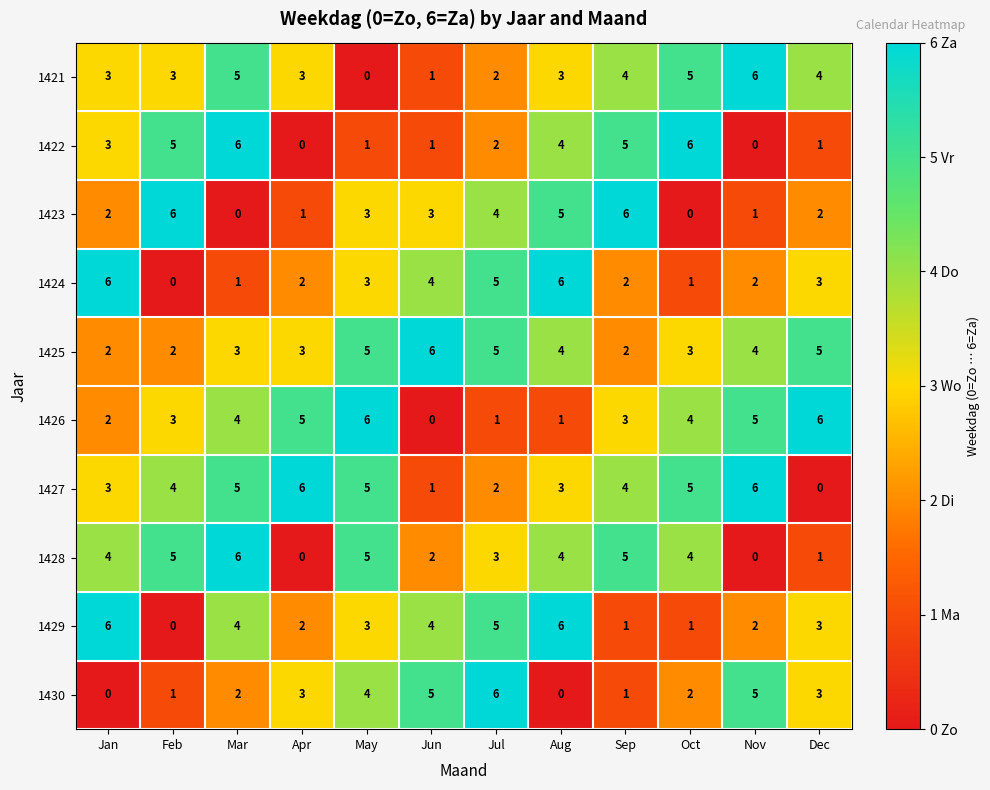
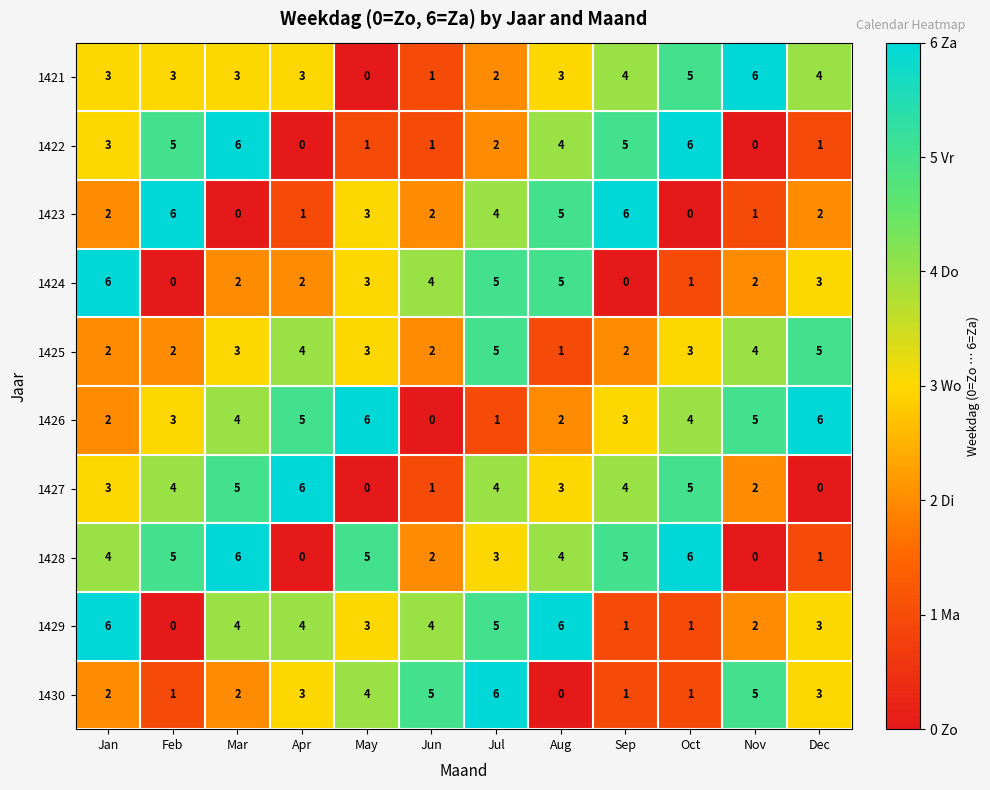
1421, Mar: 5 -> 3
1423, Jun: 3 -> 2
1424, Mar: 1 -> 2
1424, Aug: 6 -> 5
1424, Sep: 2 -> 0
1425, Apr: 3 -> 4
1425, May: 5 -> 3
1425, Jun: 6 -> 2
1425, Aug: 4 -> 1
1426, Aug: 1 -> 2
1427, May: 5 -> 0
1427, Jul: 2 -> 4
1427, Nov: 6 -> 2
1428, Oct: 4 -> 6
1429, Apr: 2 -> 4
1430, Jan: 0 -> 2
1430, Oct: 2 -> 1
